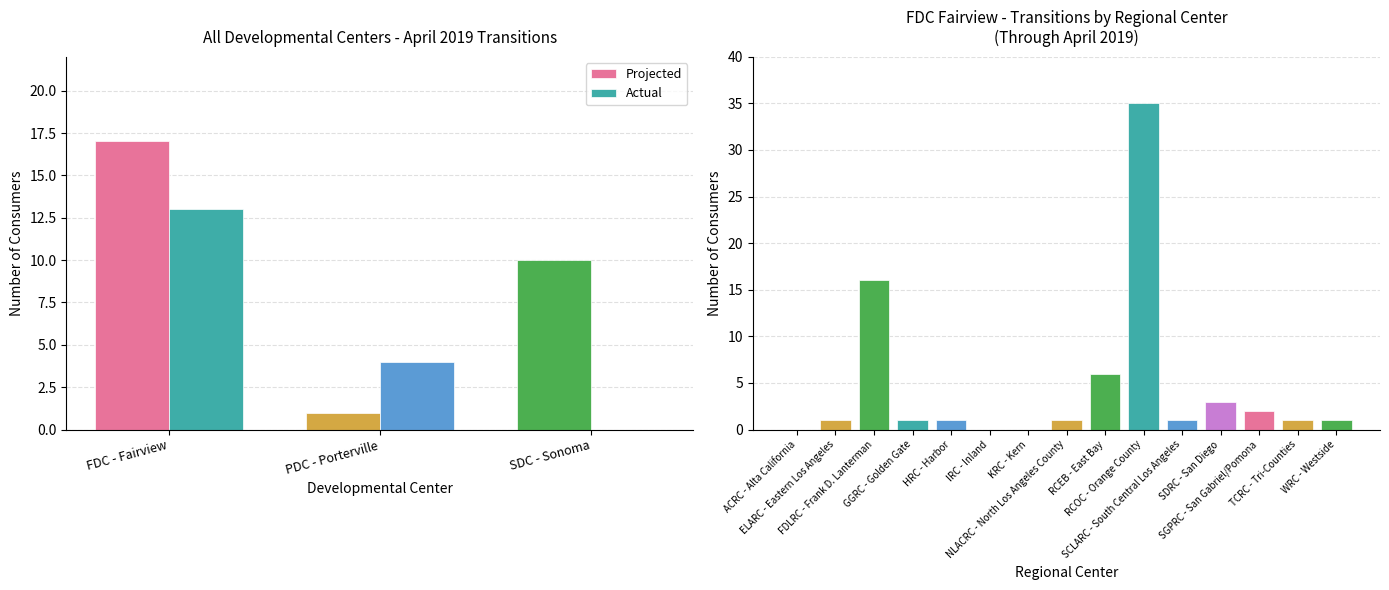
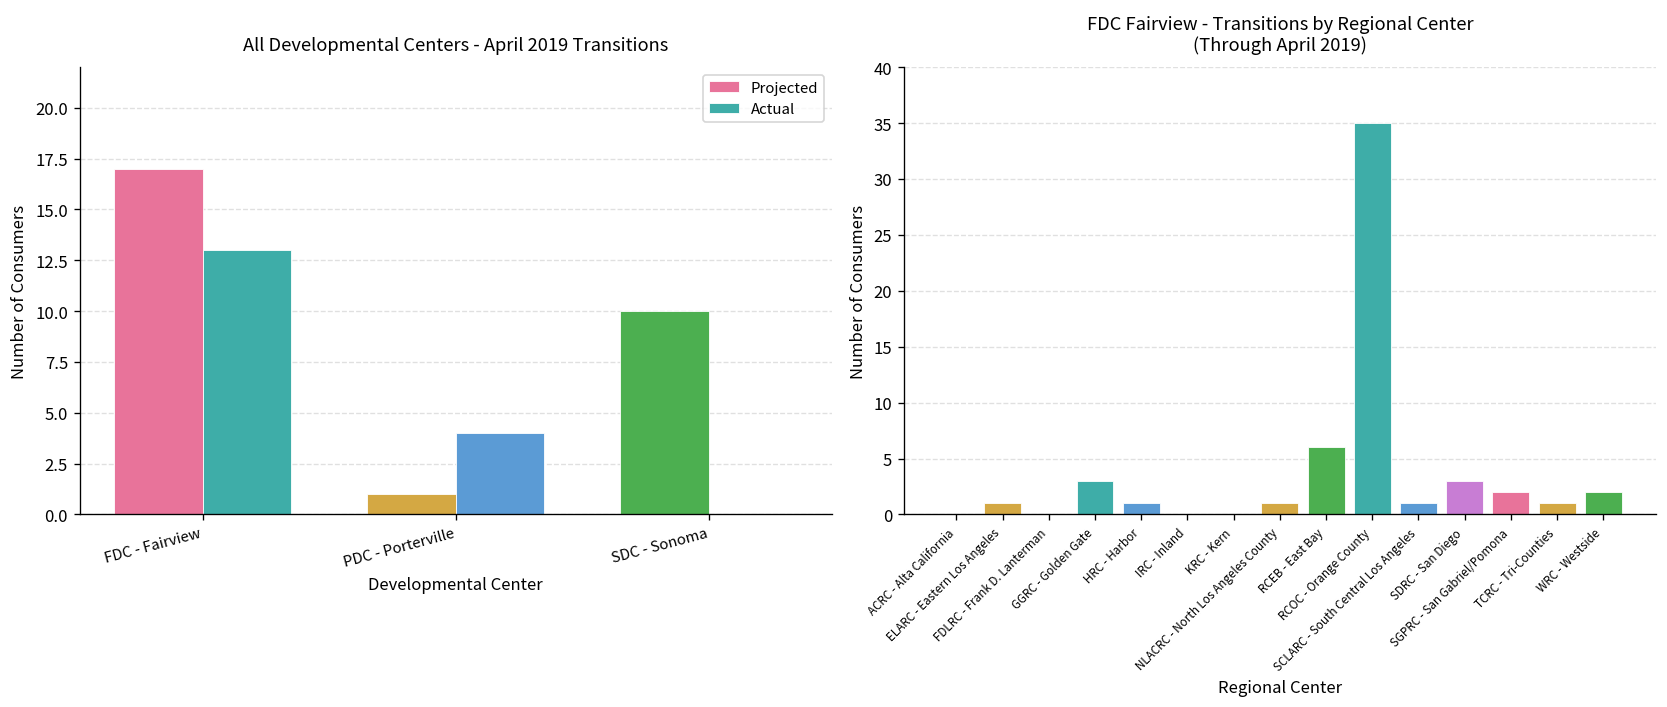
FDC Fairview - Transitions by Regional Center (Through April 2019), FDLRC - Frank D. Lanterman: 16 -> 0
FDC Fairview - Transitions by Regional Center (Through April 2019), GGRC - Golden Gate: 1 -> 3
FDC Fairview - Transitions by Regional Center (Through April 2019), WRC - Westside: 1 -> 2
